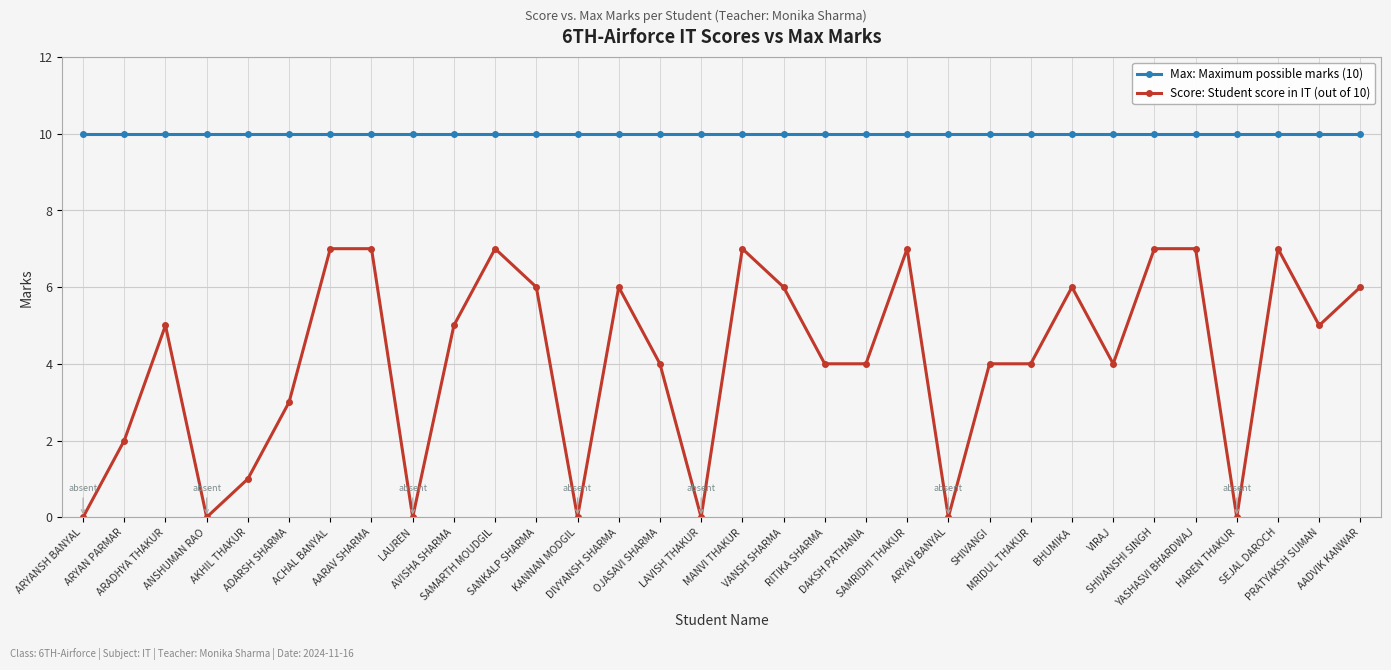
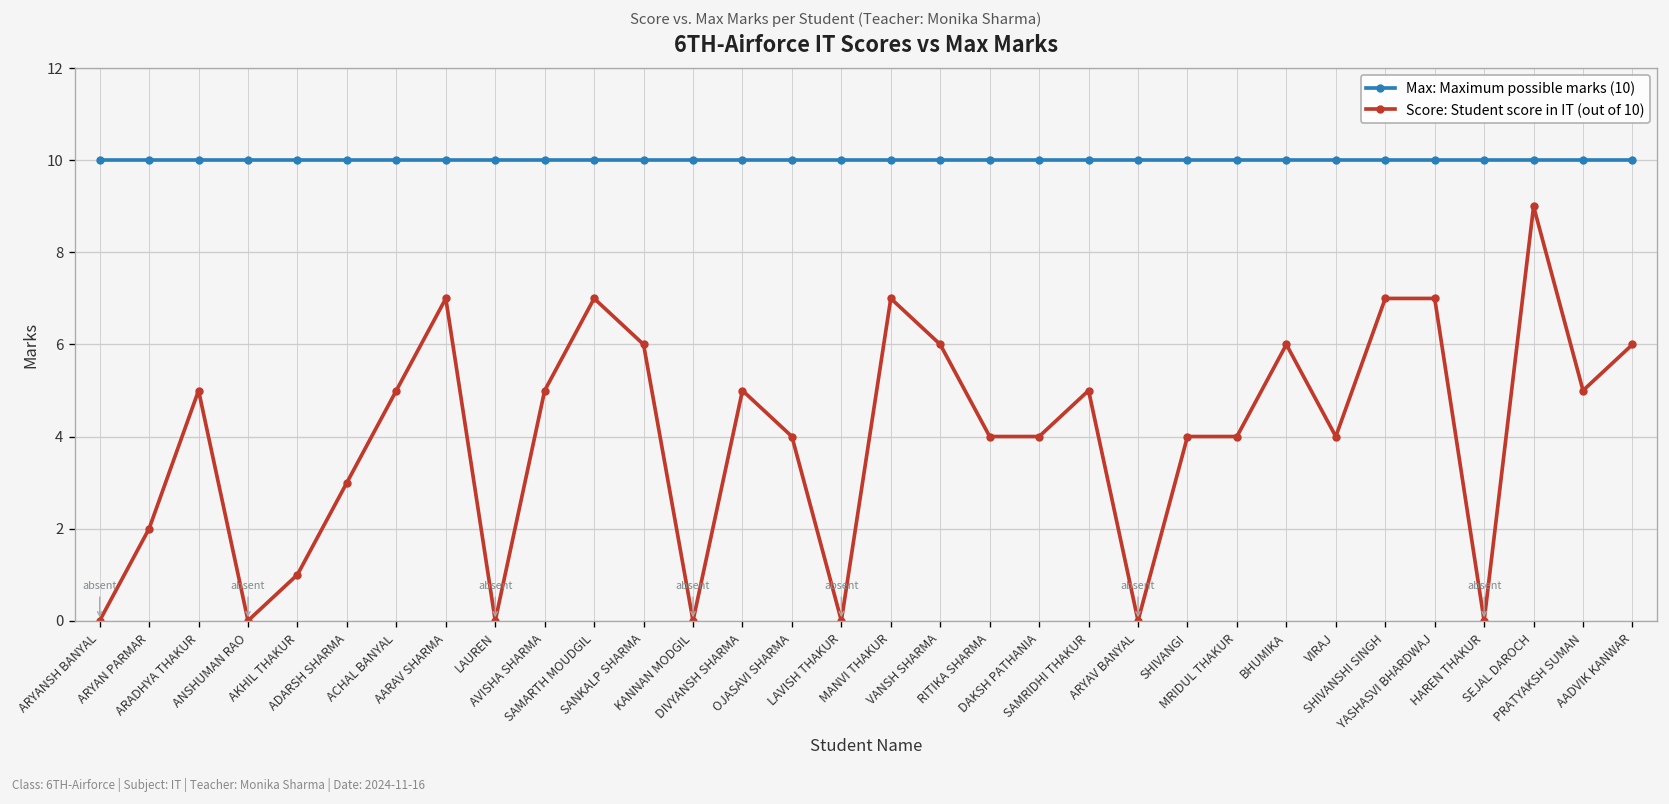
Score: Student score in IT (out of 10), ACHAL BANYAL: 7 -> 5
Score: Student score in IT (out of 10), DIVYANSH SHARMA: 6 -> 5
Score: Student score in IT (out of 10), SAMRIDHI THAKUR: 7 -> 5
Score: Student score in IT (out of 10), SEJAL DAROCH: 7 -> 9
